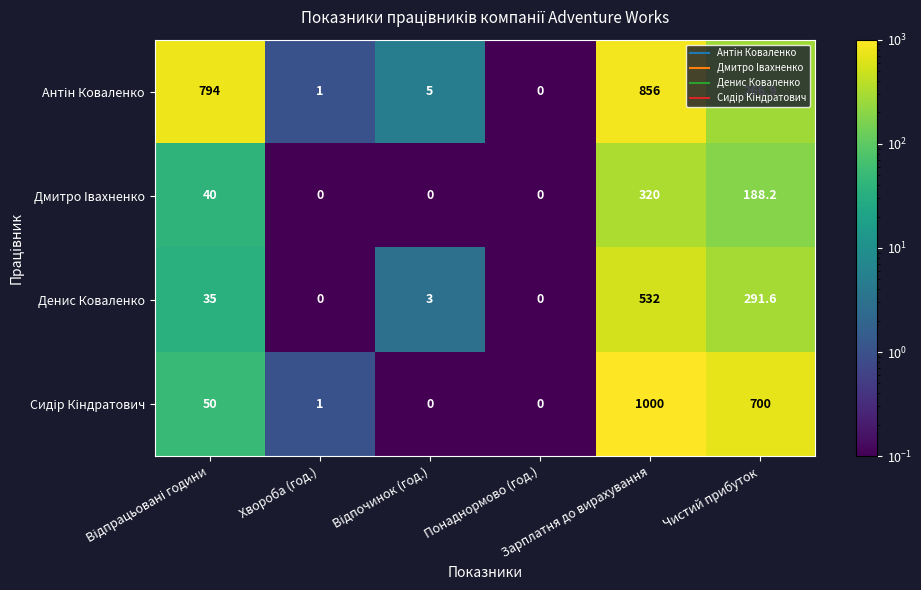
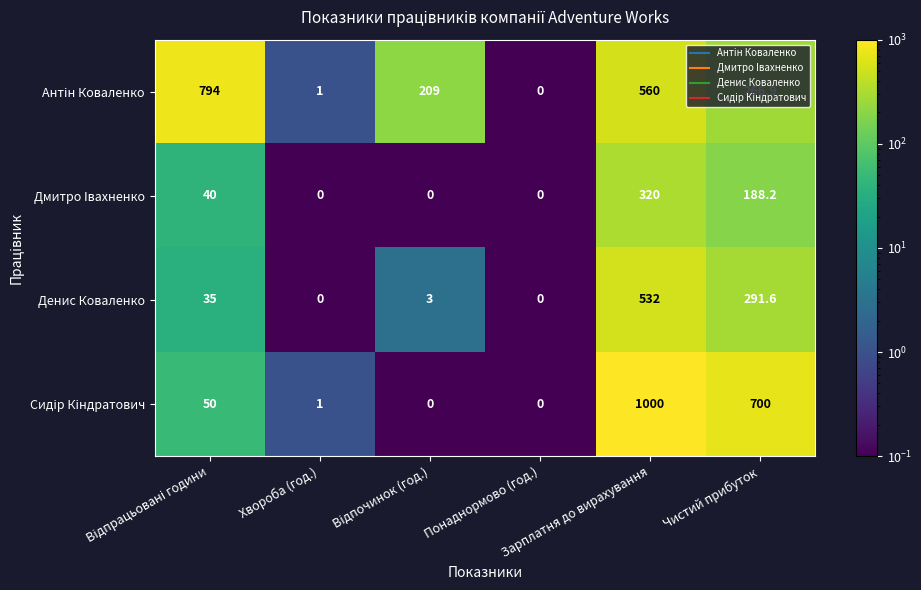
Антін Коваленко, Відпочинок (год.): 5 -> 209
Антін Коваленко, Зарплатня до вирахування: 856 -> 560
